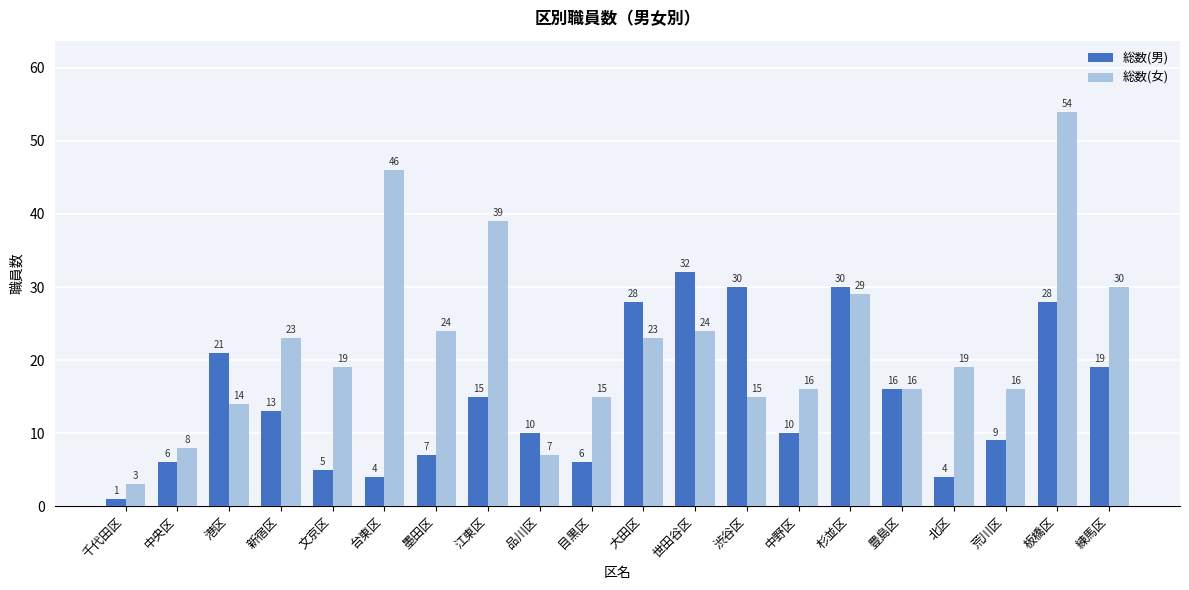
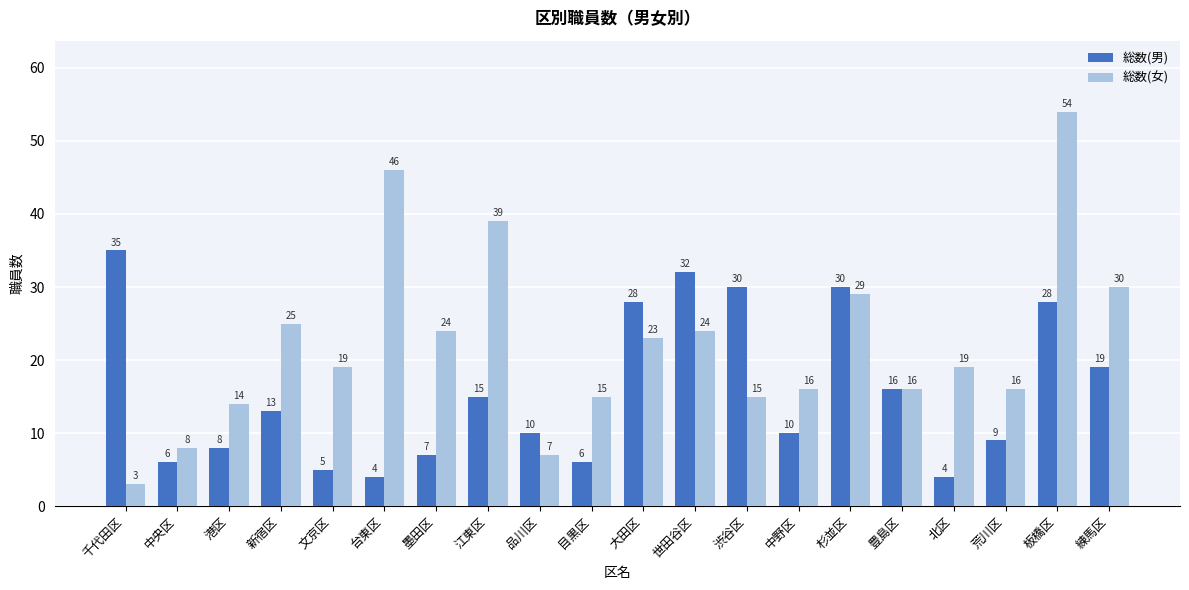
総数(男), 千代田区: 1 -> 35
総数(男), 港区: 21 -> 8
総数(女), 新宿区: 23 -> 25
